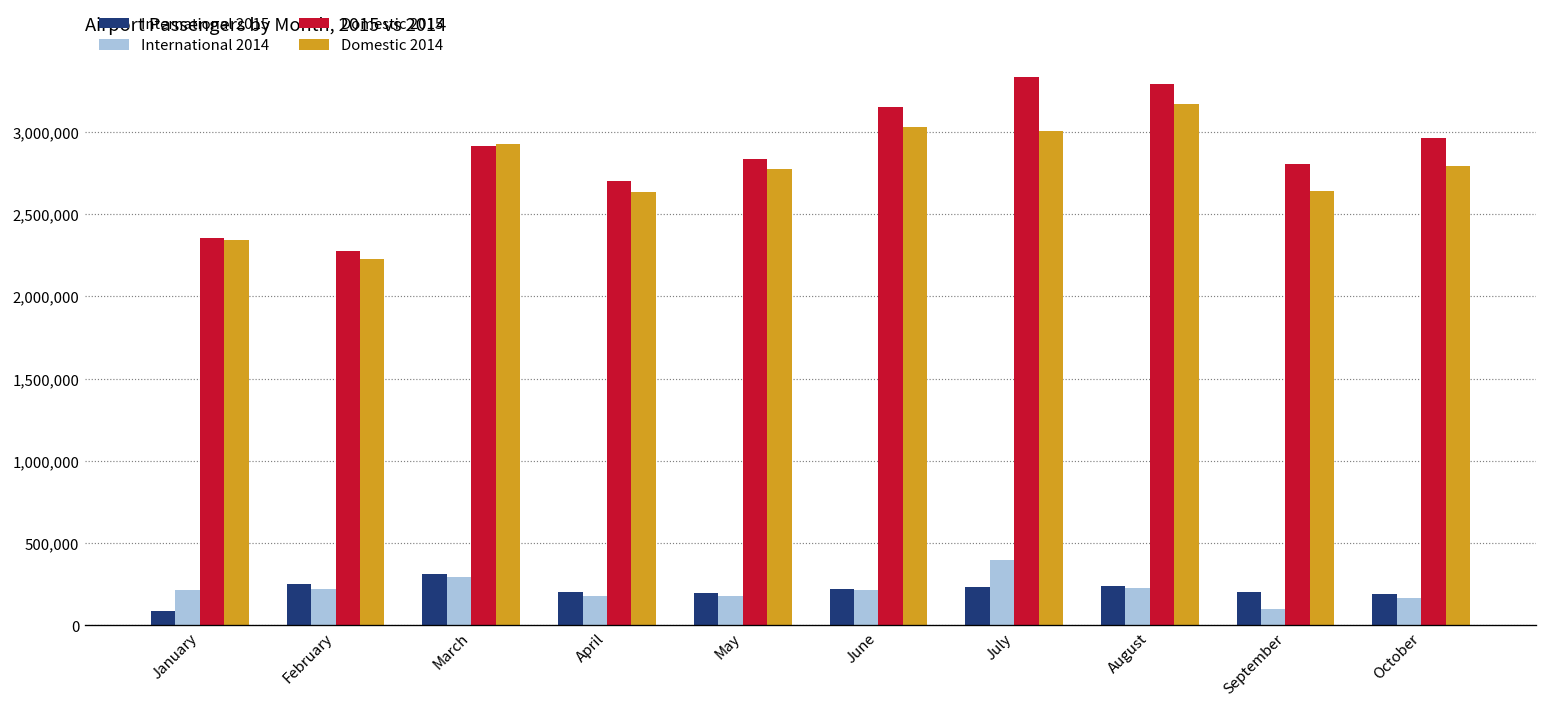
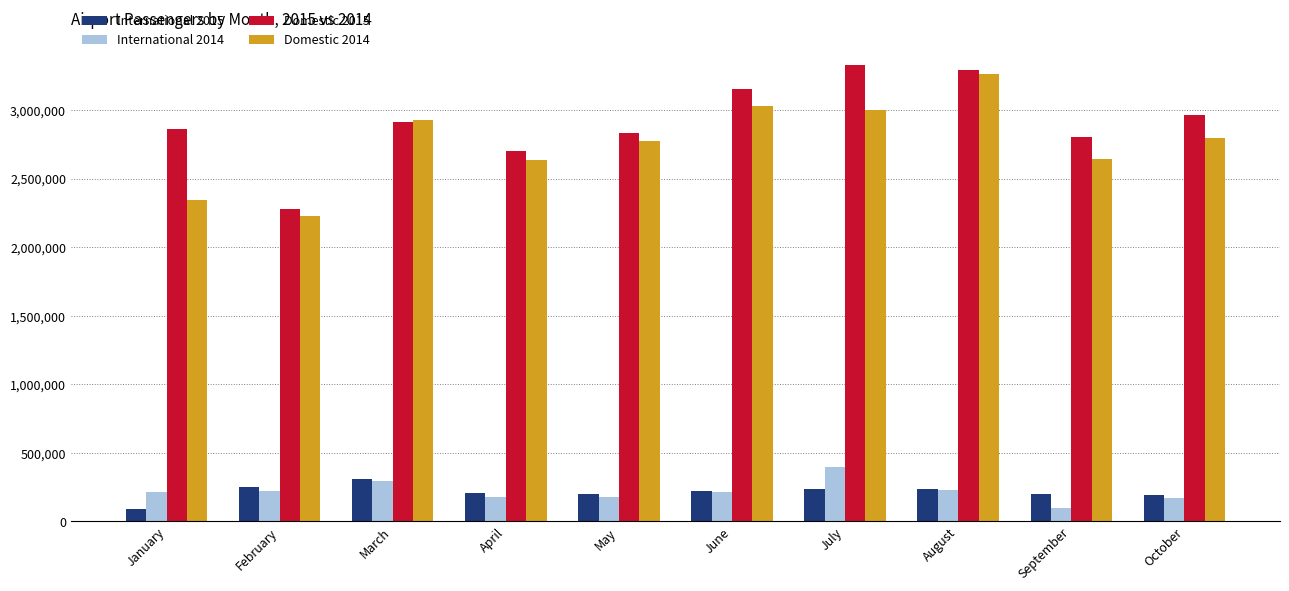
Domestic 2015, January: 2,360,000 -> 2,860,000
Domestic 2014, August: 3,170,000 -> 3,260,000
